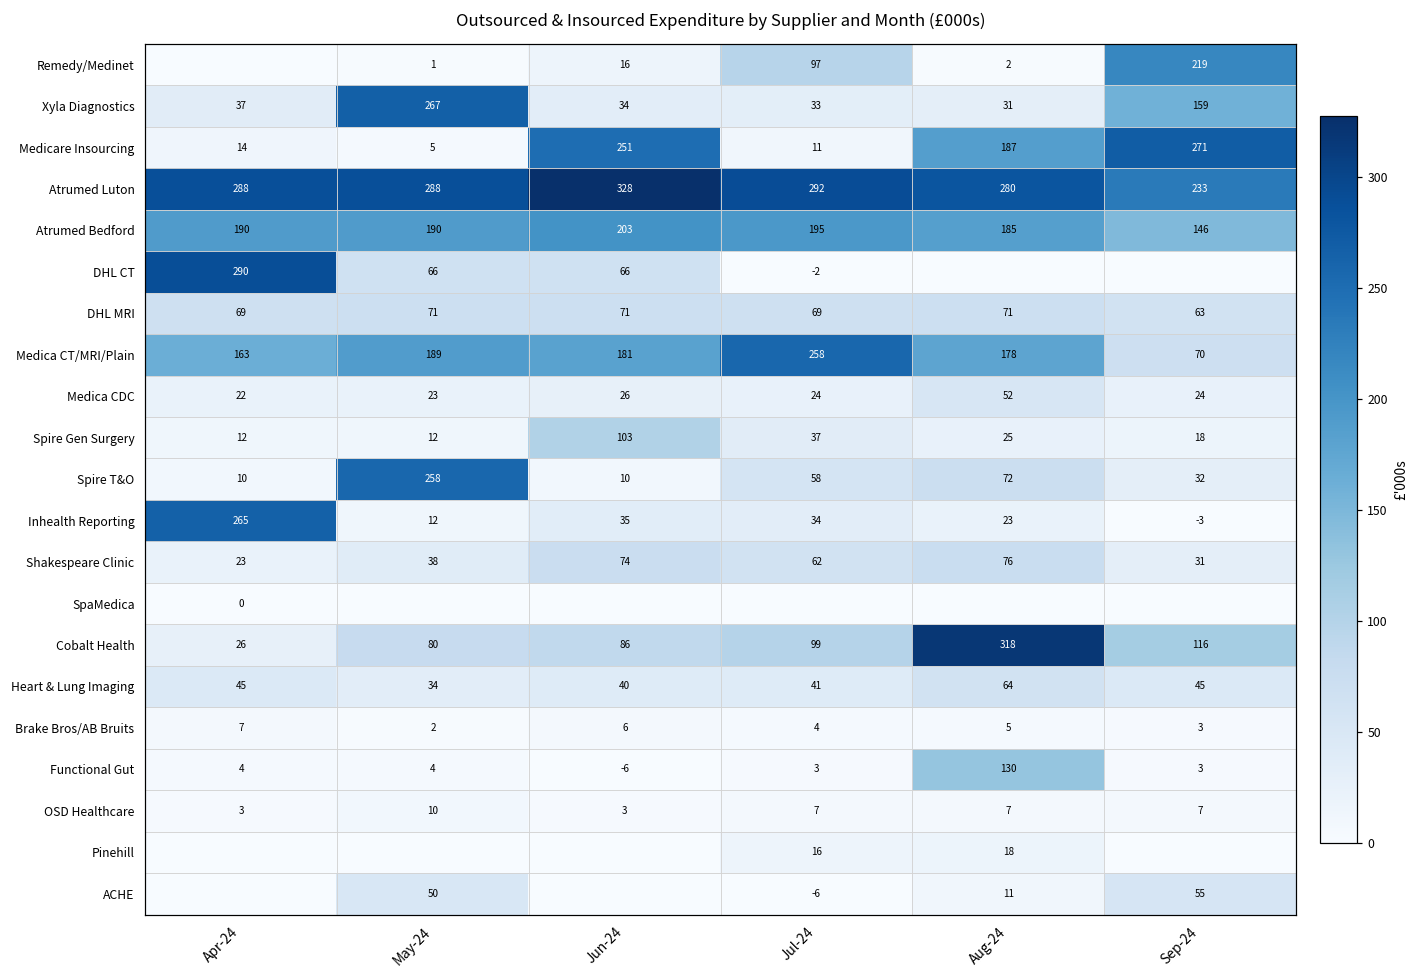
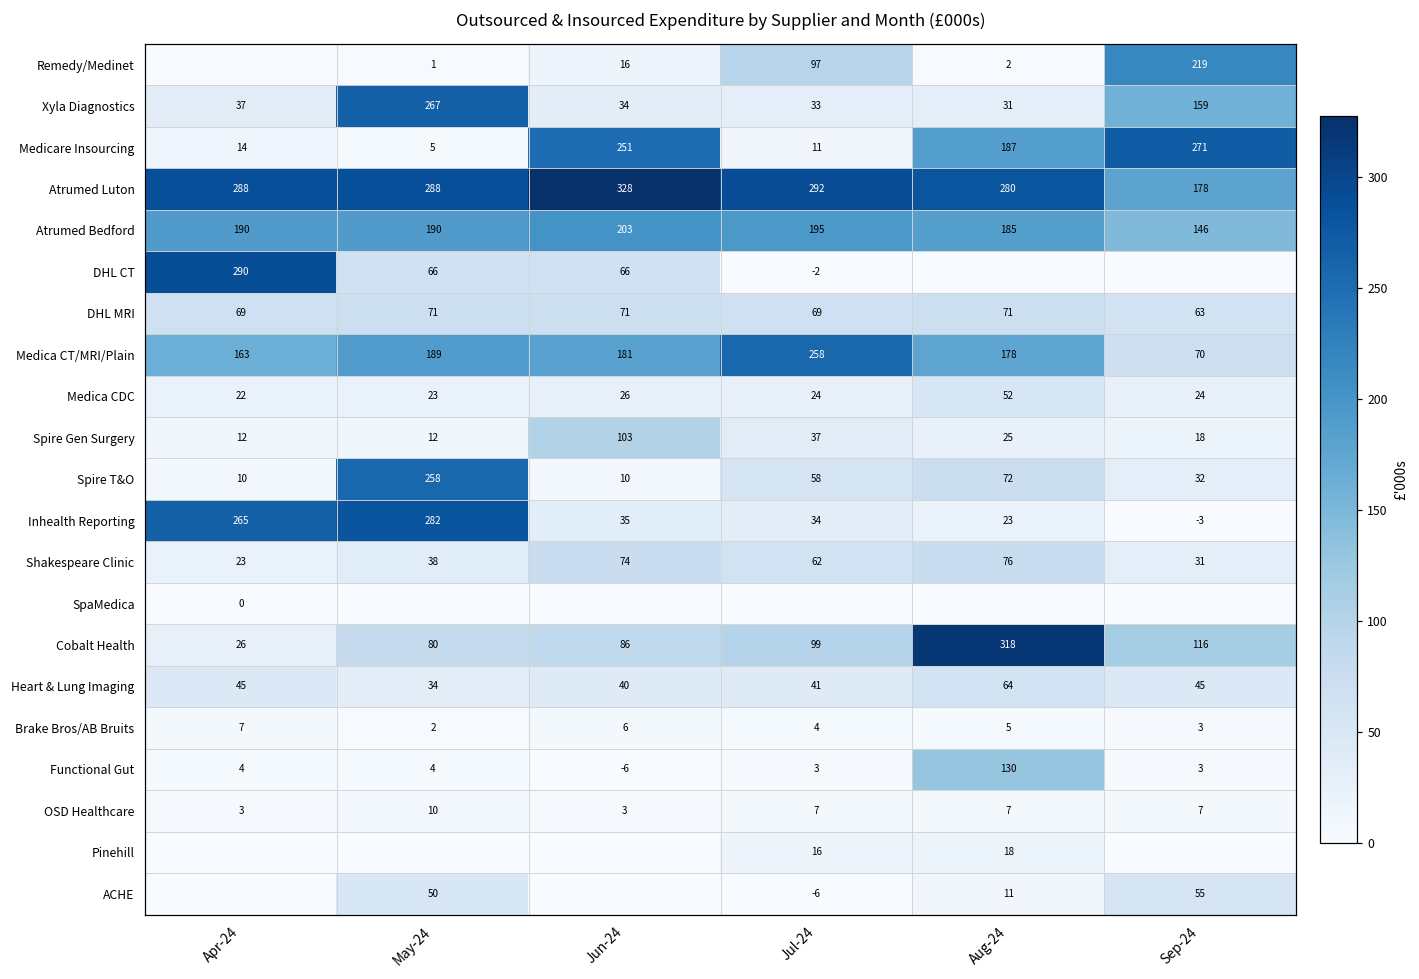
Atrumed Luton, Sep-24: 233 -> 178
Inhealth Reporting, May-24: 12 -> 282
